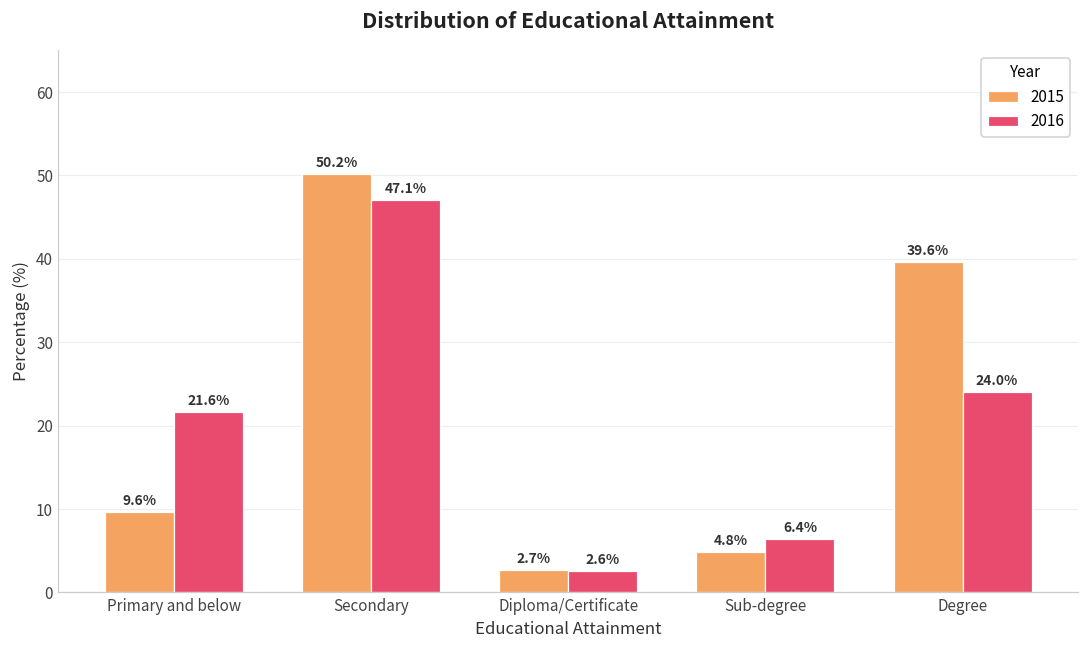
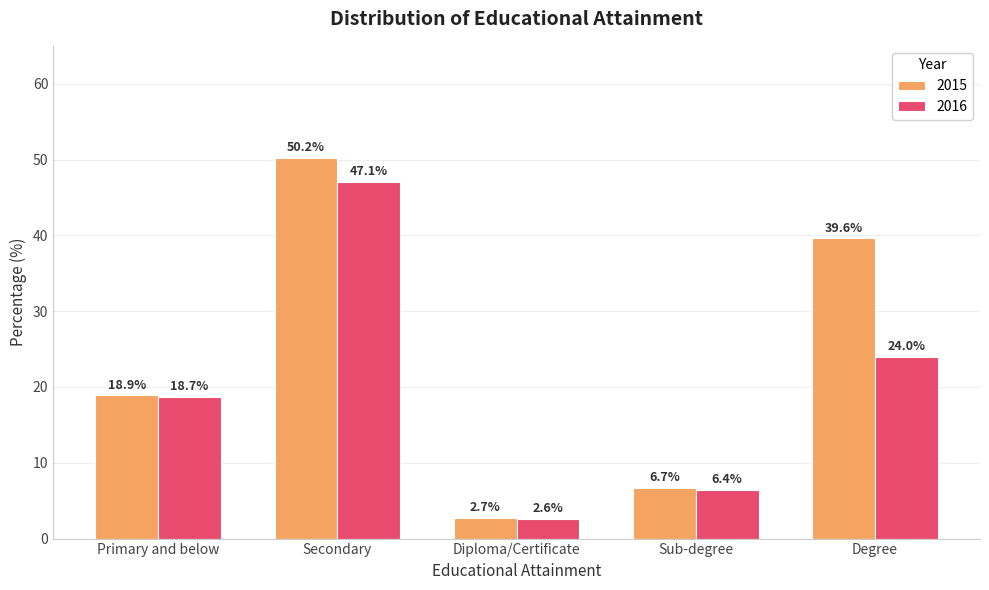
2015, Primary and below: 9.6% -> 18.9%
2016, Primary and below: 21.6% -> 18.7%
2015, Sub-degree: 4.8% -> 6.7%
